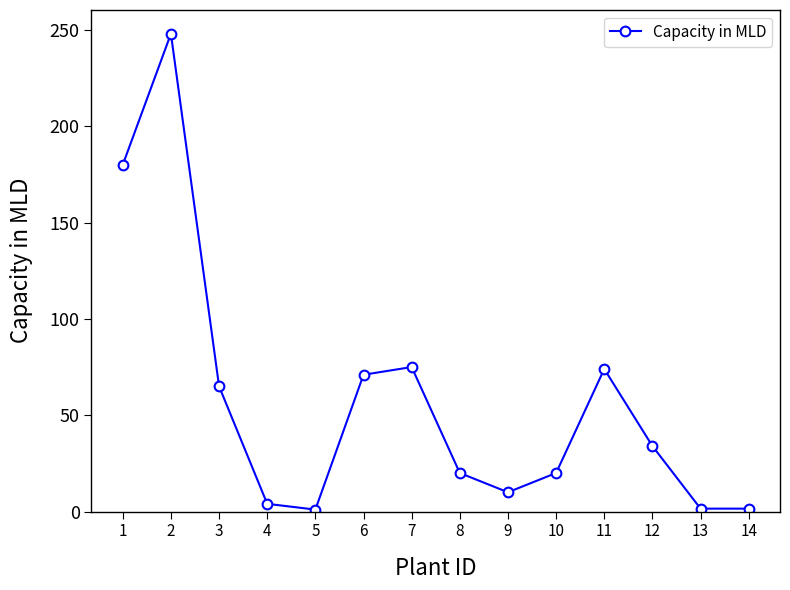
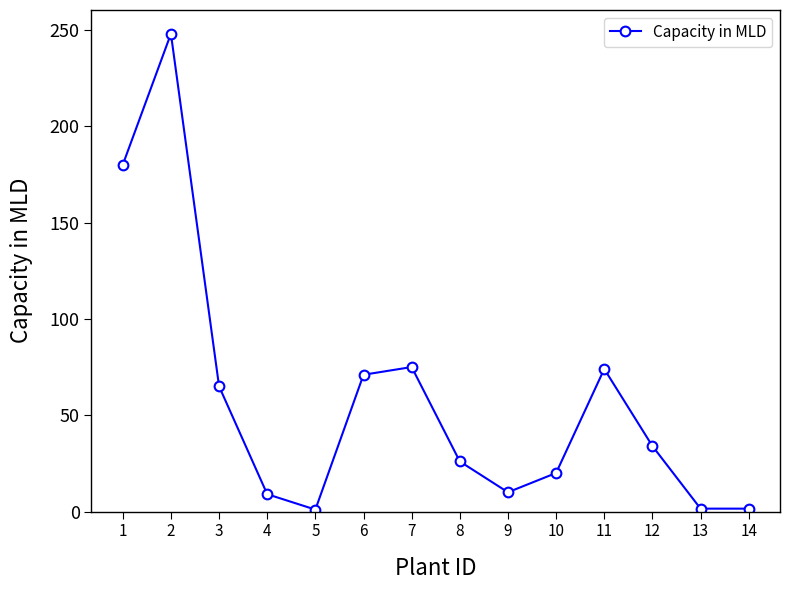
4: 4 -> 9
8: 20 -> 26
